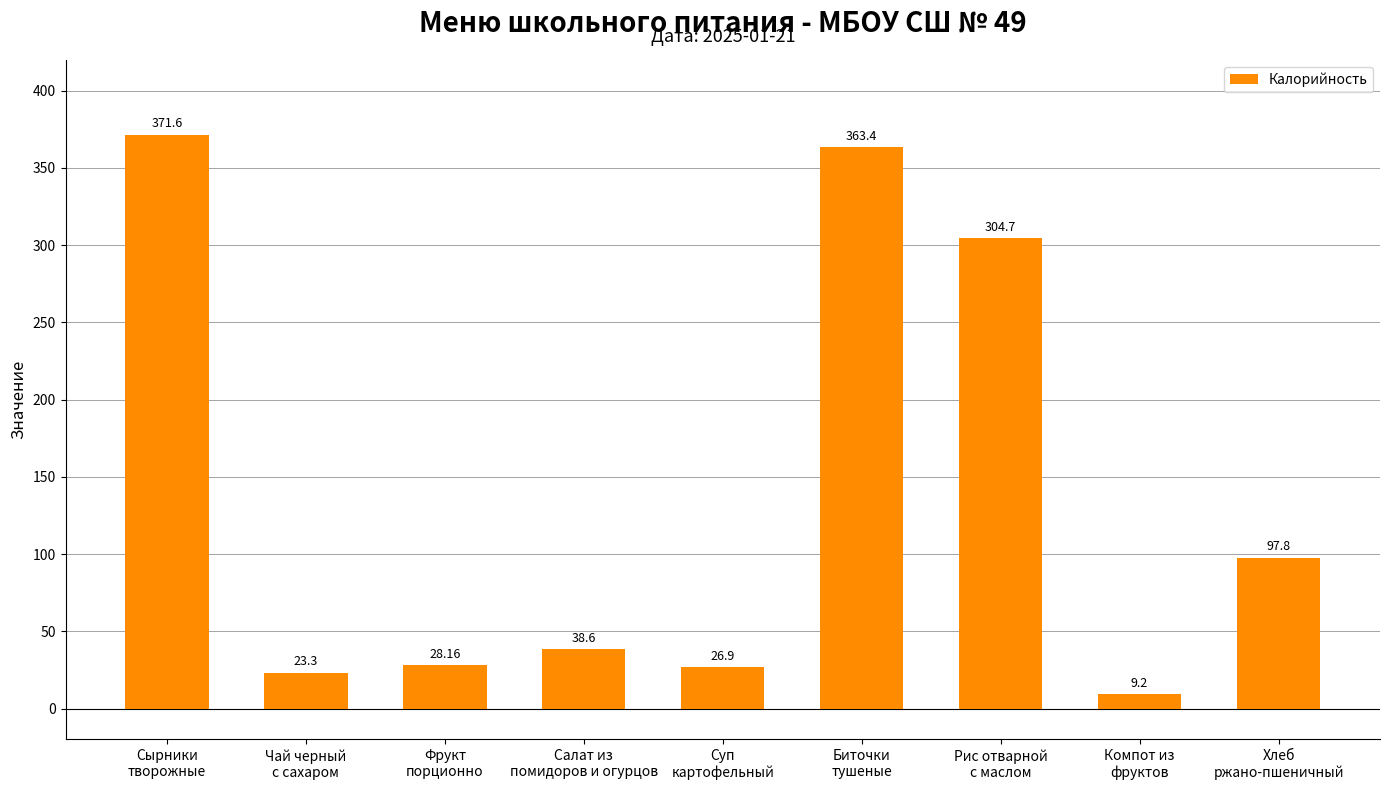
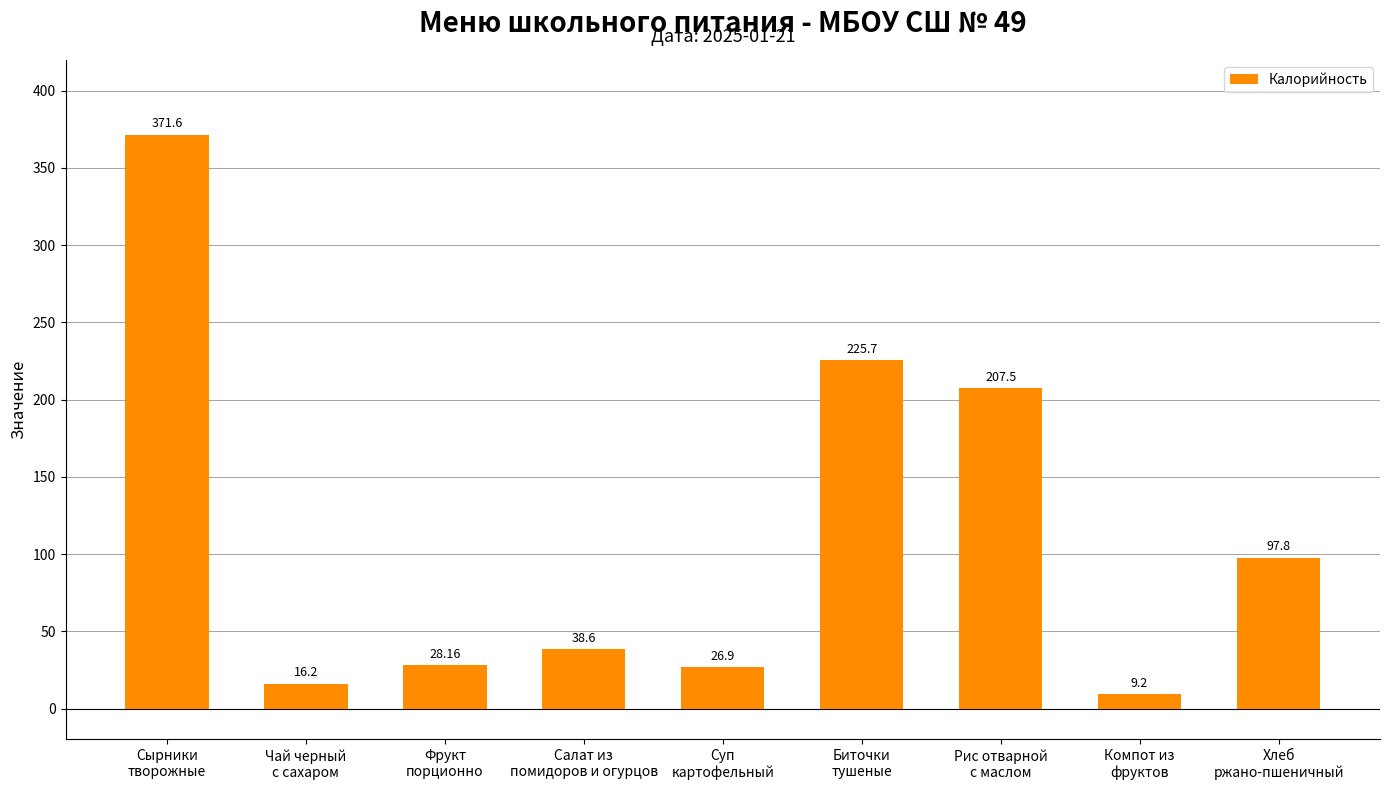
Чай черный с сахаром: 23.3 -> 16.2
Биточки тушеные: 363.4 -> 225.7
Рис отварной с маслом: 304.7 -> 207.5
